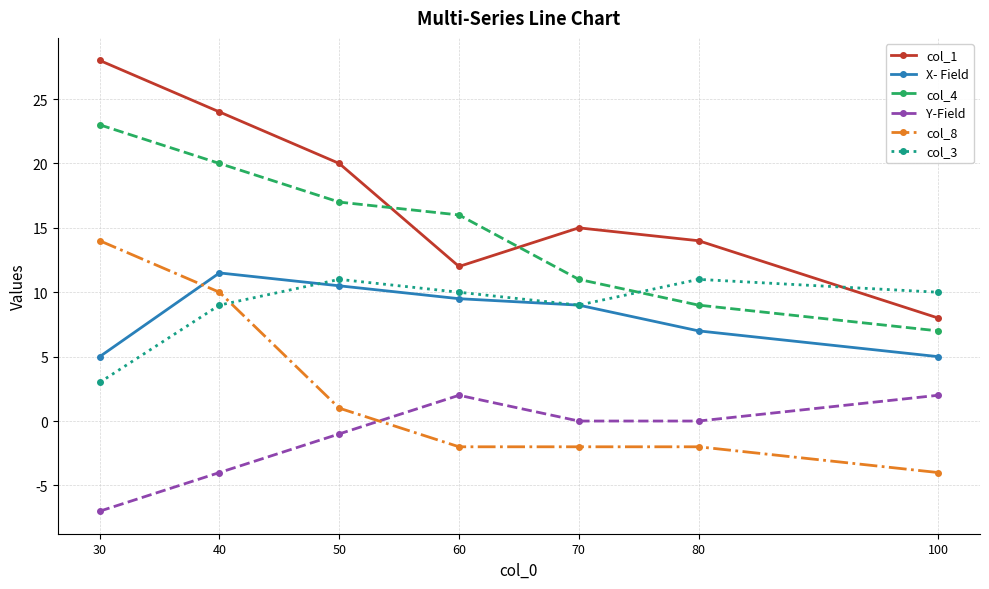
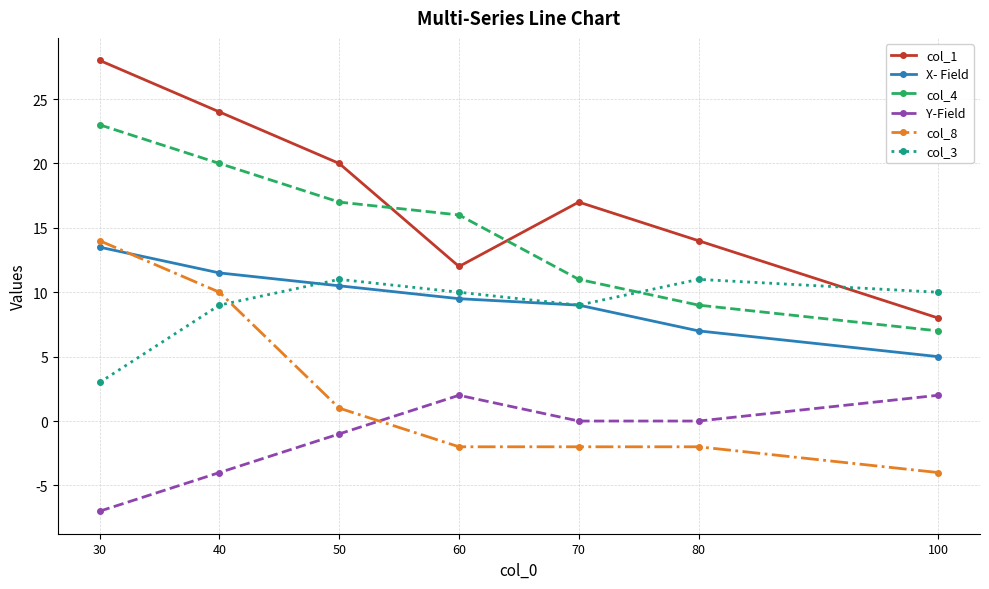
X- Field, 30: 5.0 -> 13.5
col_1, 70: 15 -> 17
